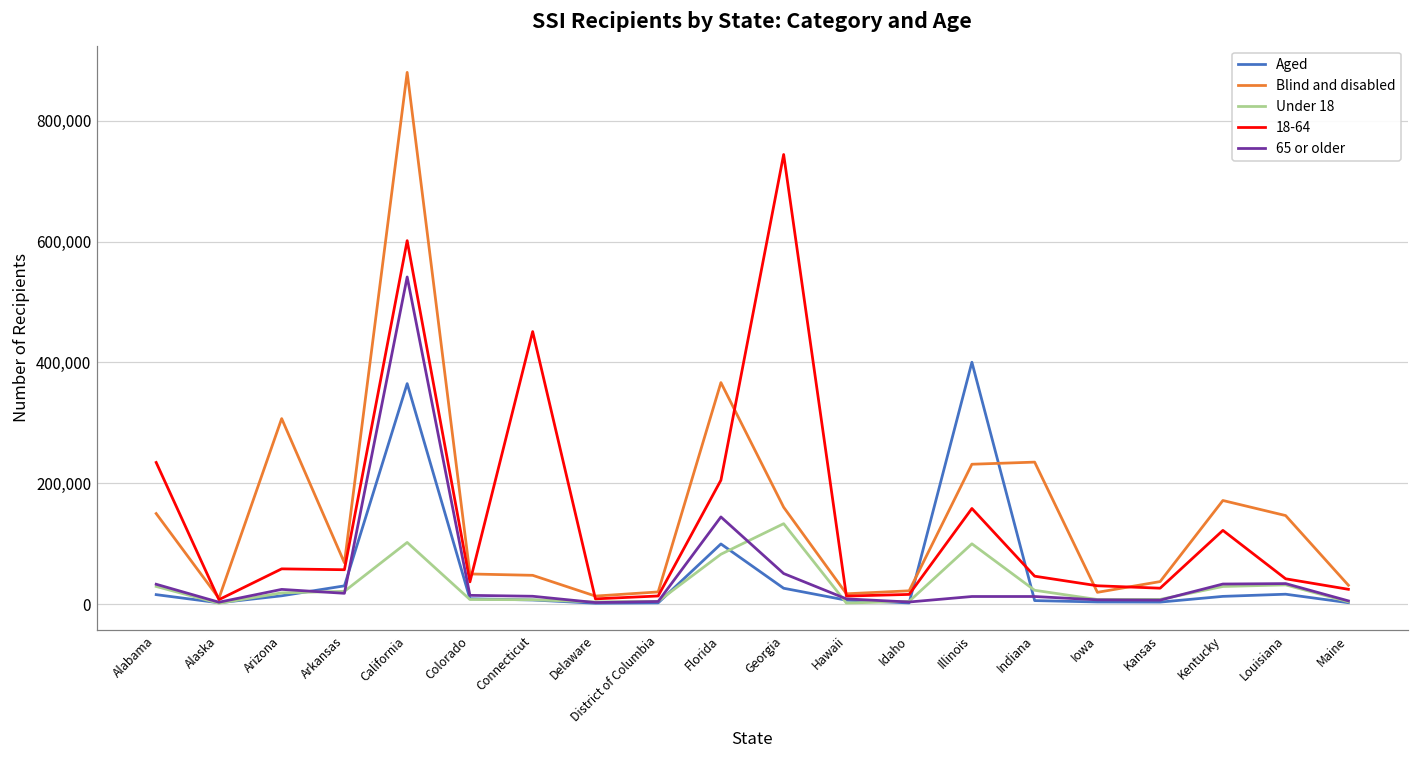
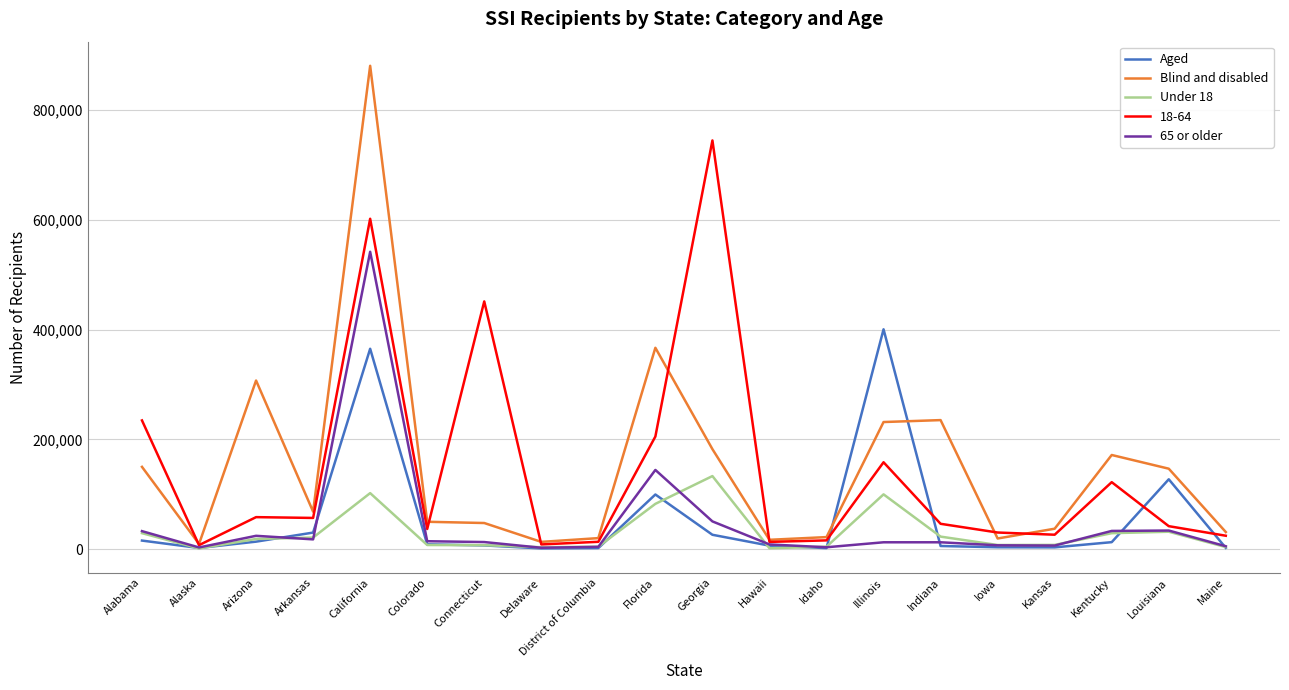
Blind and disabled, Georgia: 160,000 -> 180,000
Aged, Louisiana: 20,000 -> 130,000
